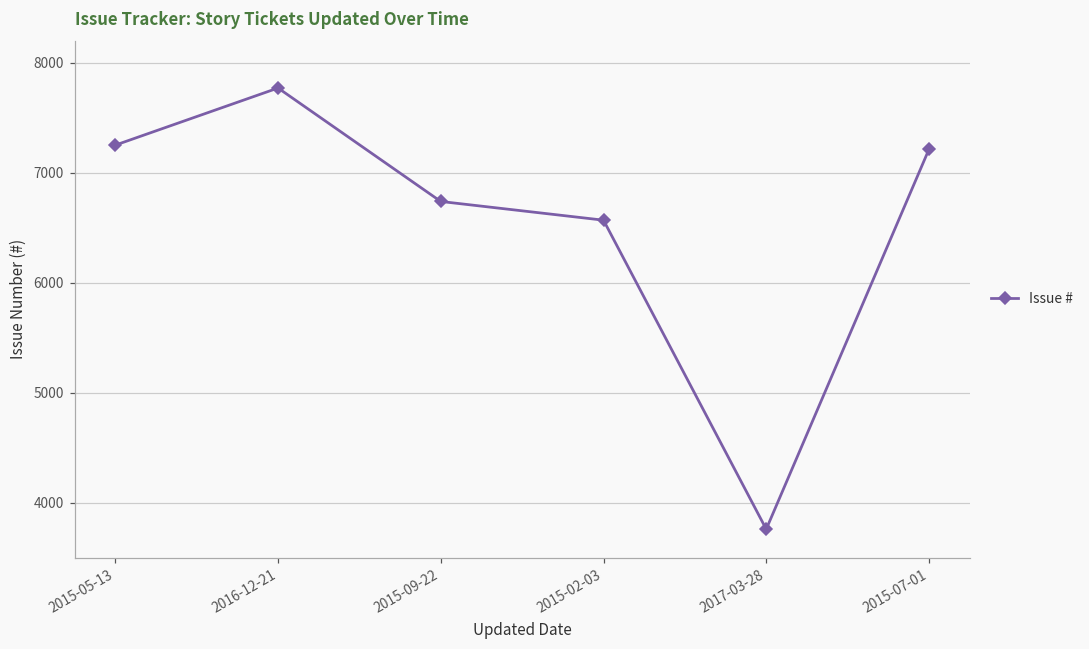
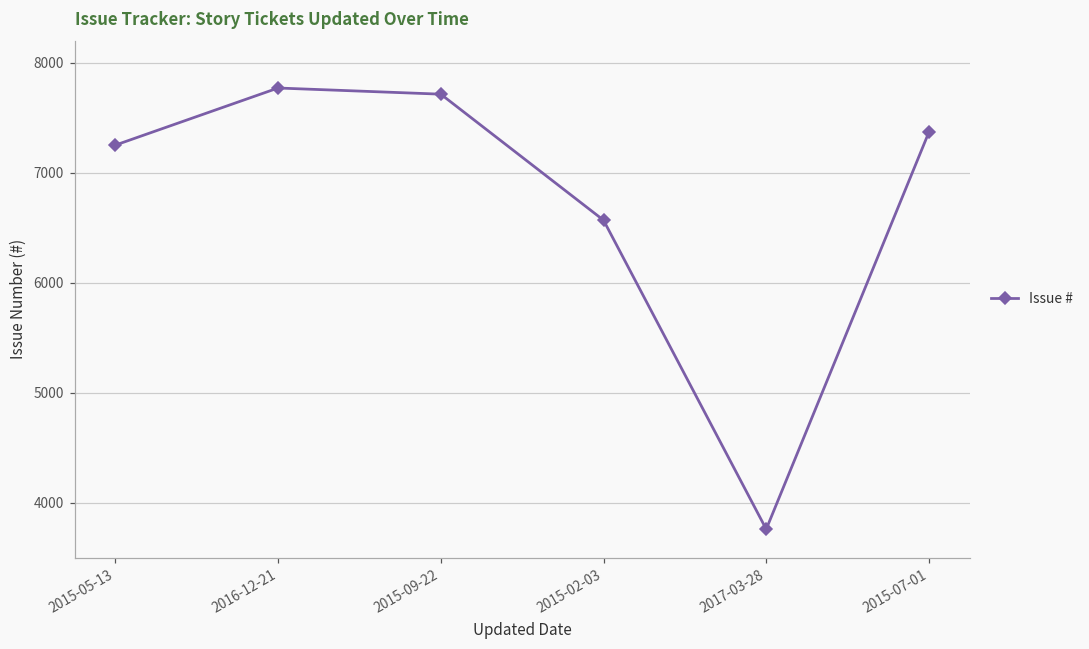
2015-09-22: 6740 -> 7710
2015-07-01: 7210 -> 7370
